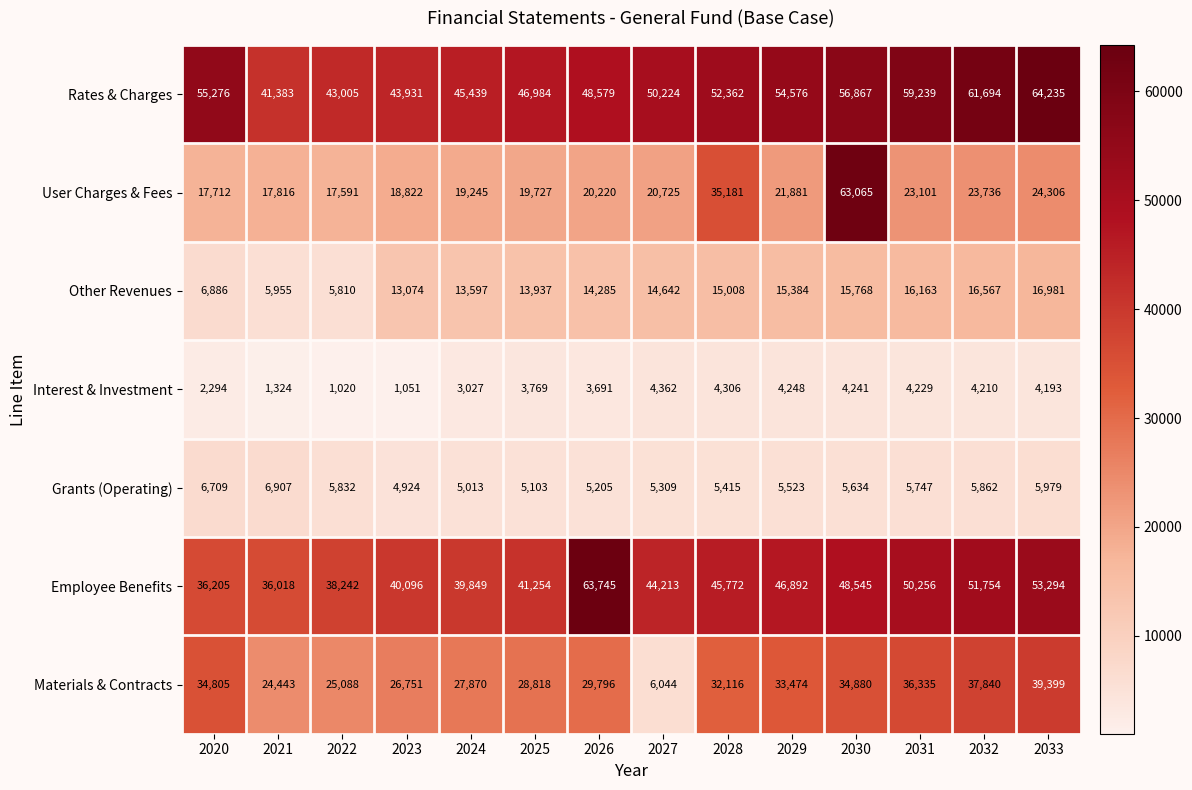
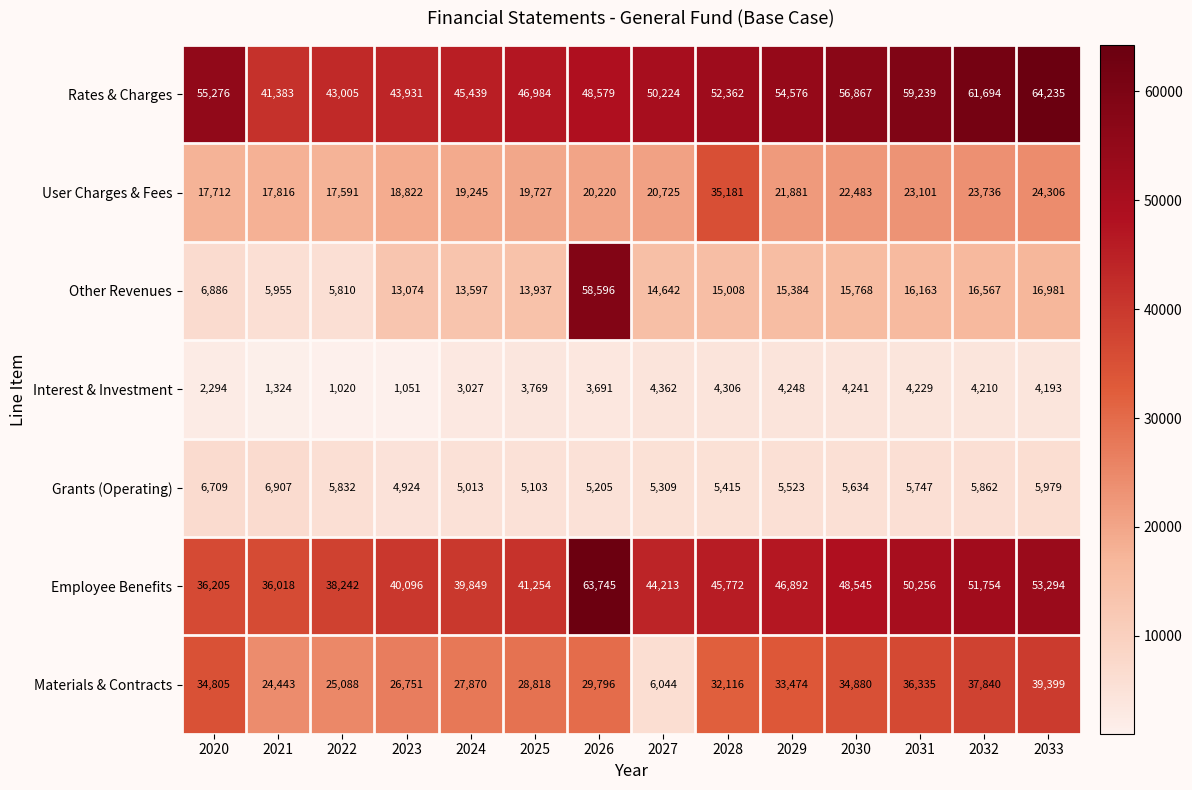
User Charges & Fees, 2030: 63,065 -> 22,483
Other Revenues, 2026: 14,285 -> 58,596
